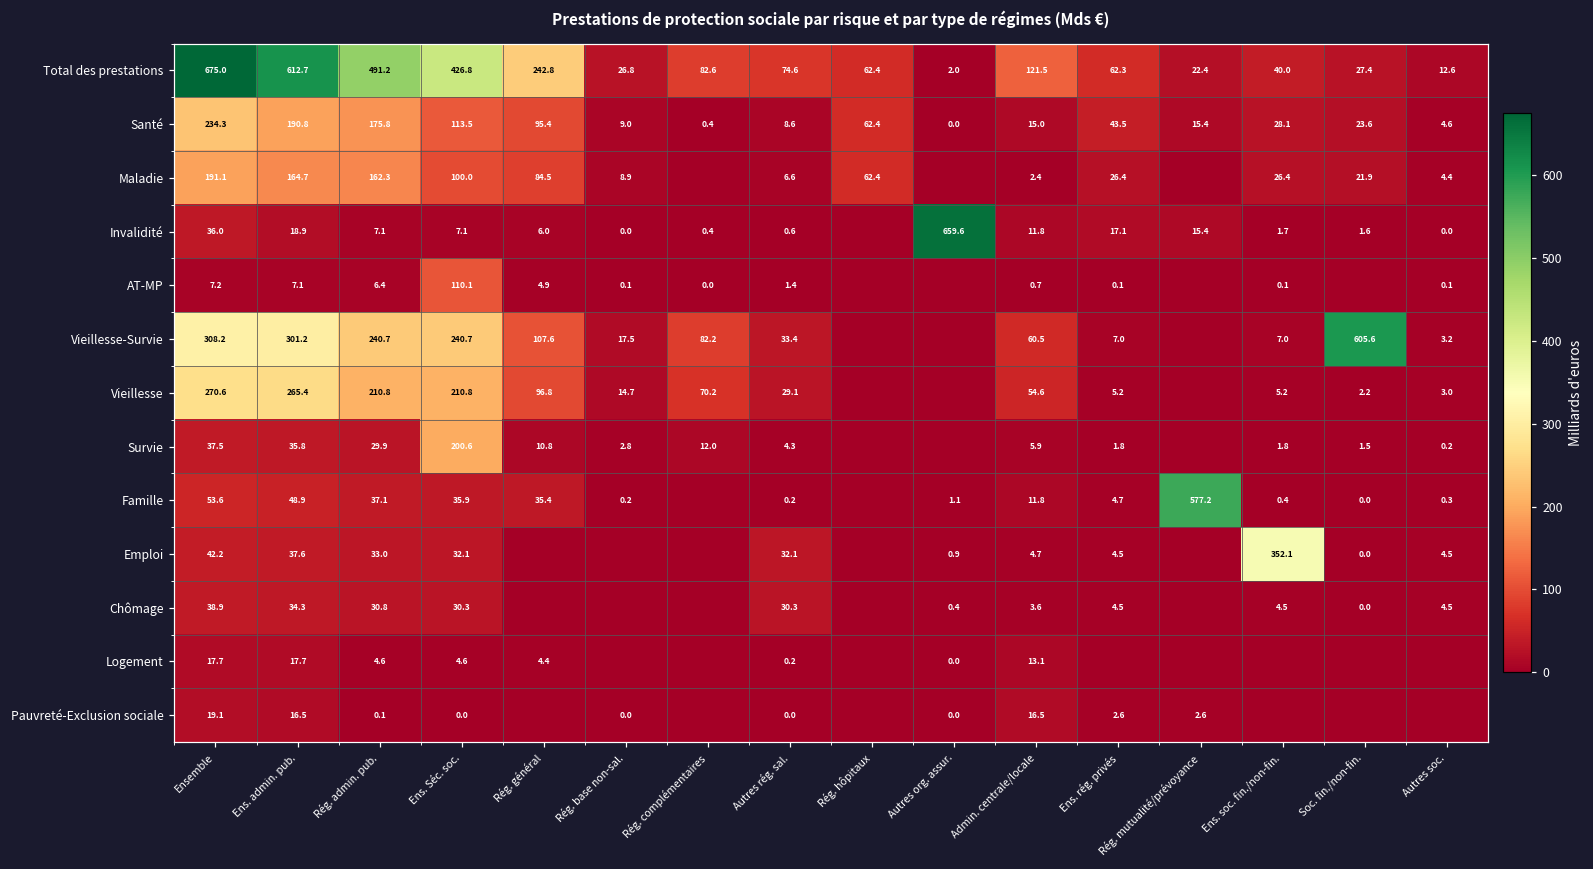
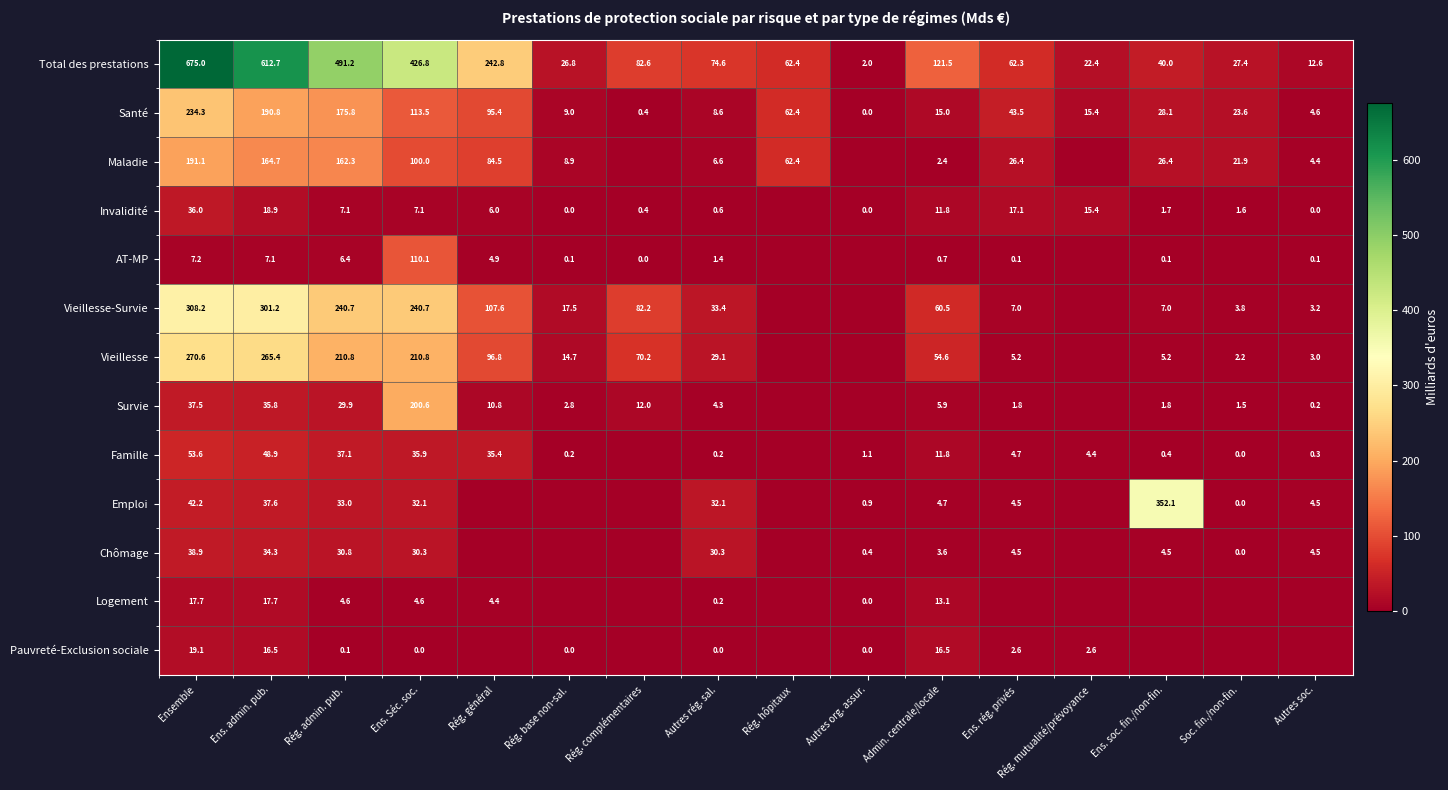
Invalidité, Autres org. assur.: 659.6 -> 0.0
Vieillesse-Survie, Soc. fin./non-fin.: 605.6 -> 3.8
Famille, Rég. mutualité/prévoyance: 577.2 -> 4.4
